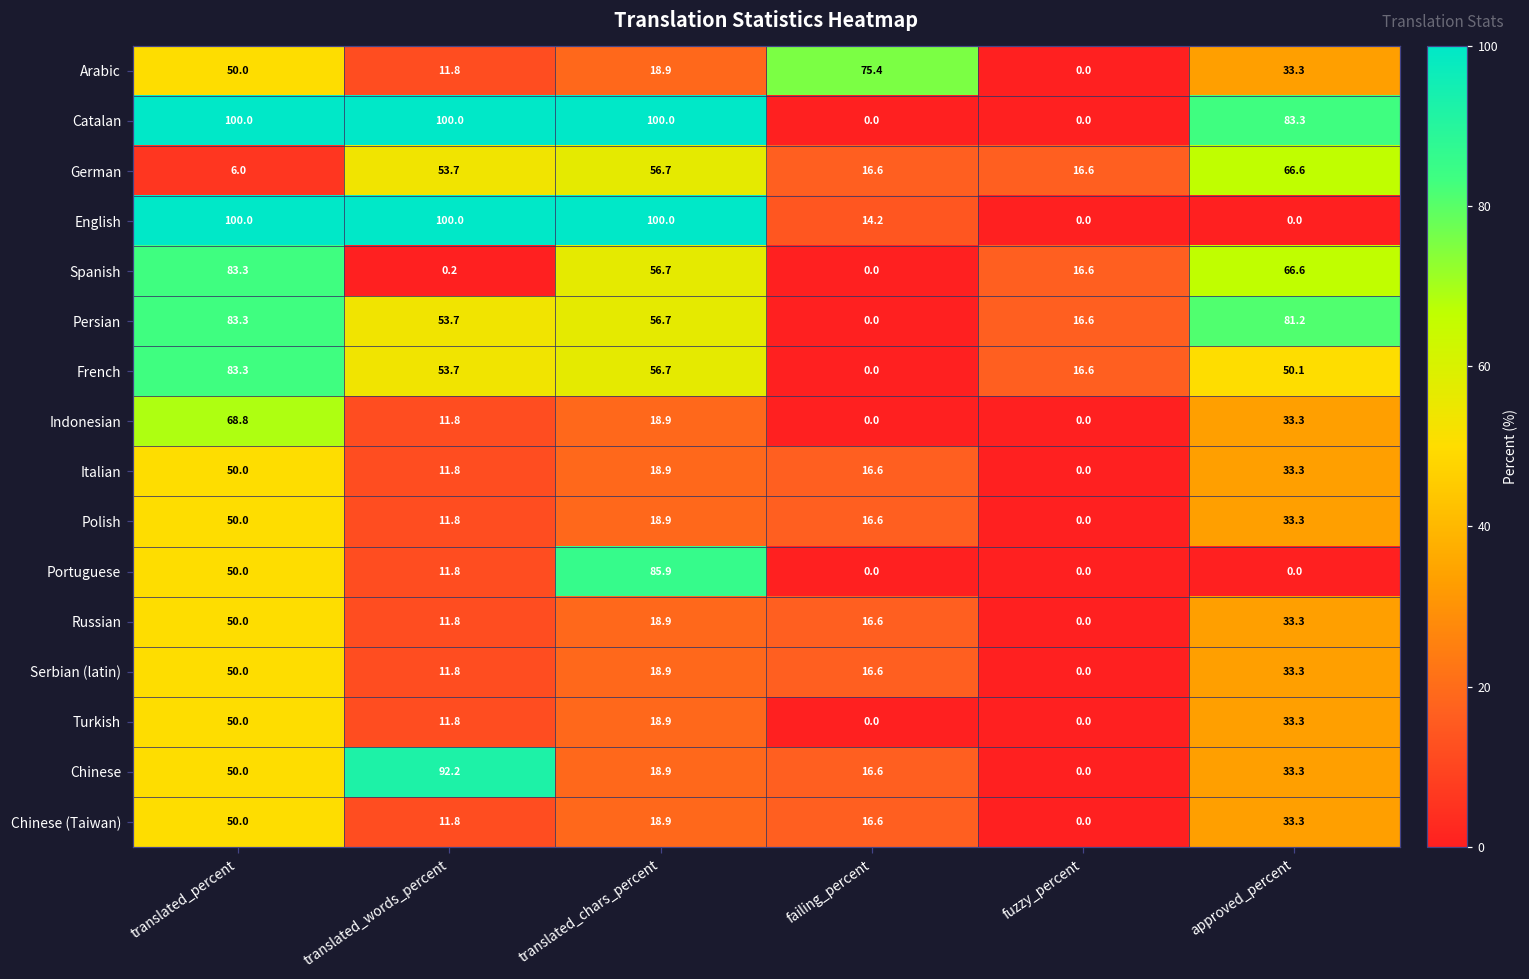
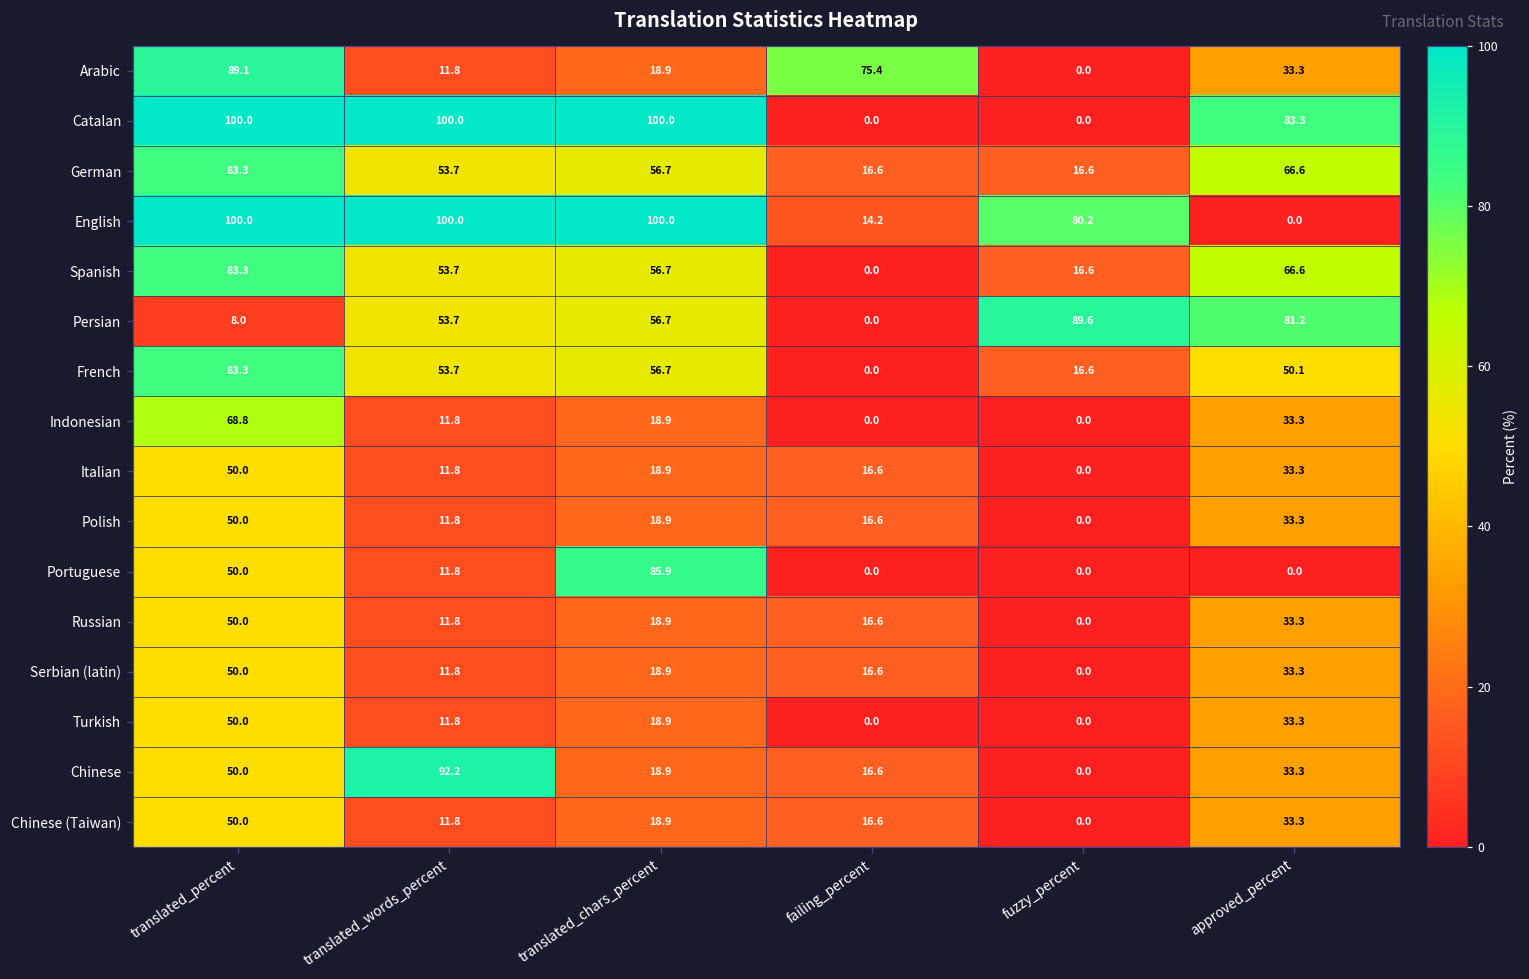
Arabic, translated_percent: 50.0 -> 89.1
German, translated_percent: 6.0 -> 83.3
English, fuzzy_percent: 0.0 -> 80.2
Spanish, translated_words_percent: 0.2 -> 53.7
Persian, translated_percent: 83.3 -> 8.0
Persian, fuzzy_percent: 16.6 -> 89.6
